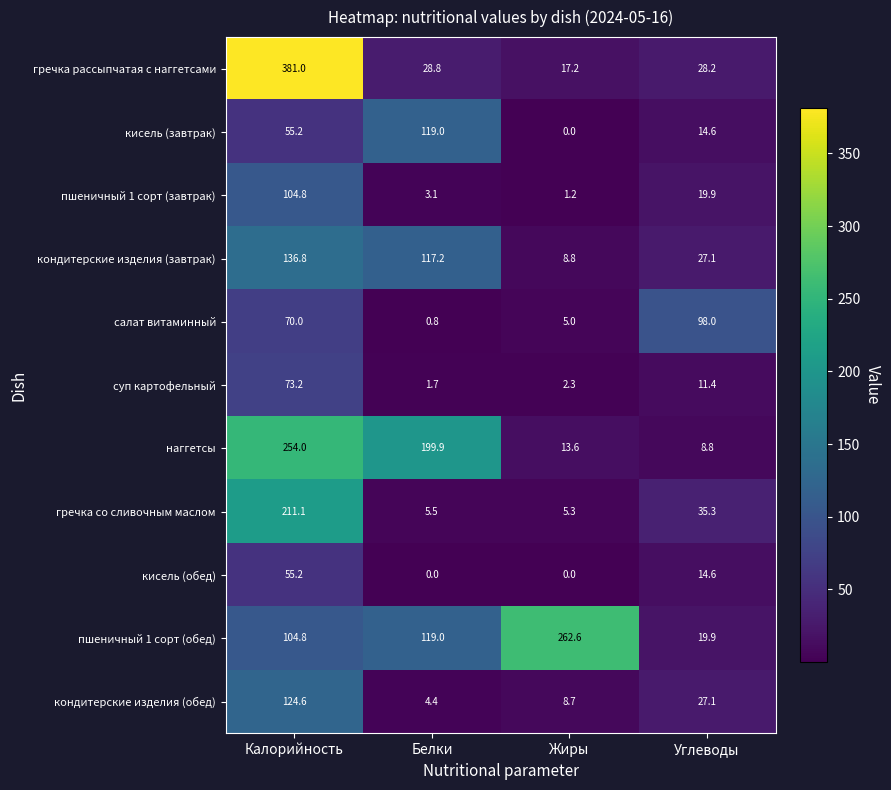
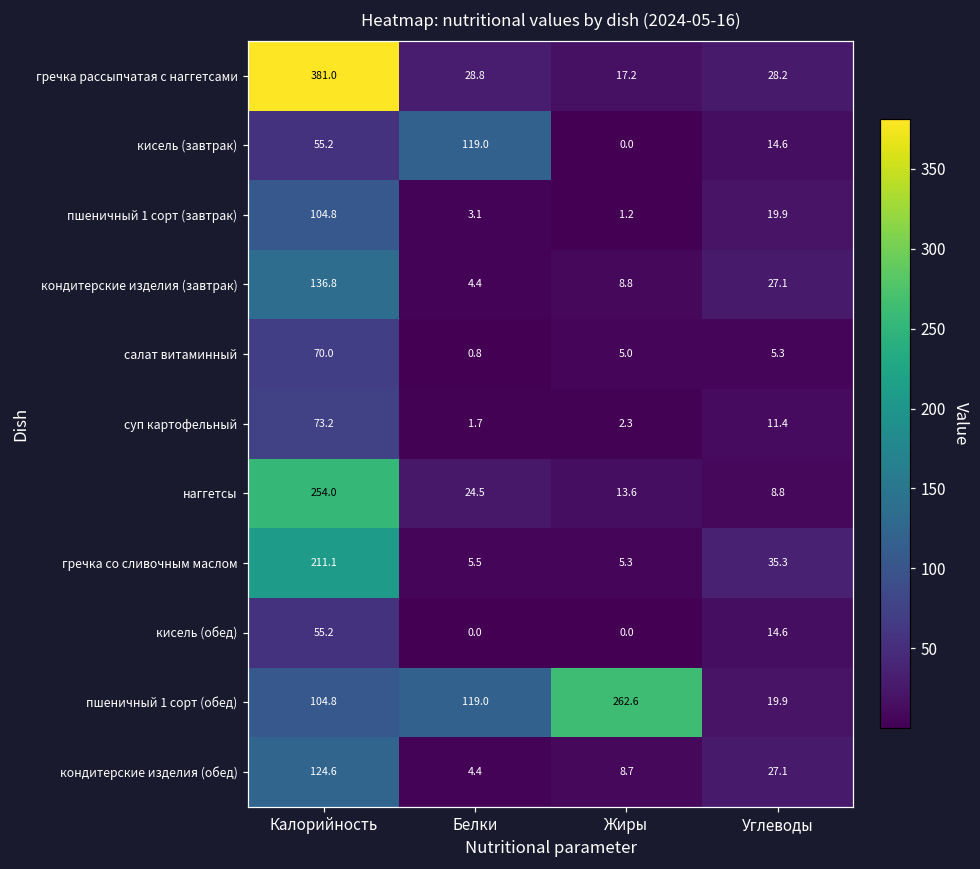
кондитерские изделия (завтрак), Белки: 117.2 -> 4.4
салат витаминный, Углеводы: 98.0 -> 5.3
наггетсы, Белки: 199.9 -> 24.5
